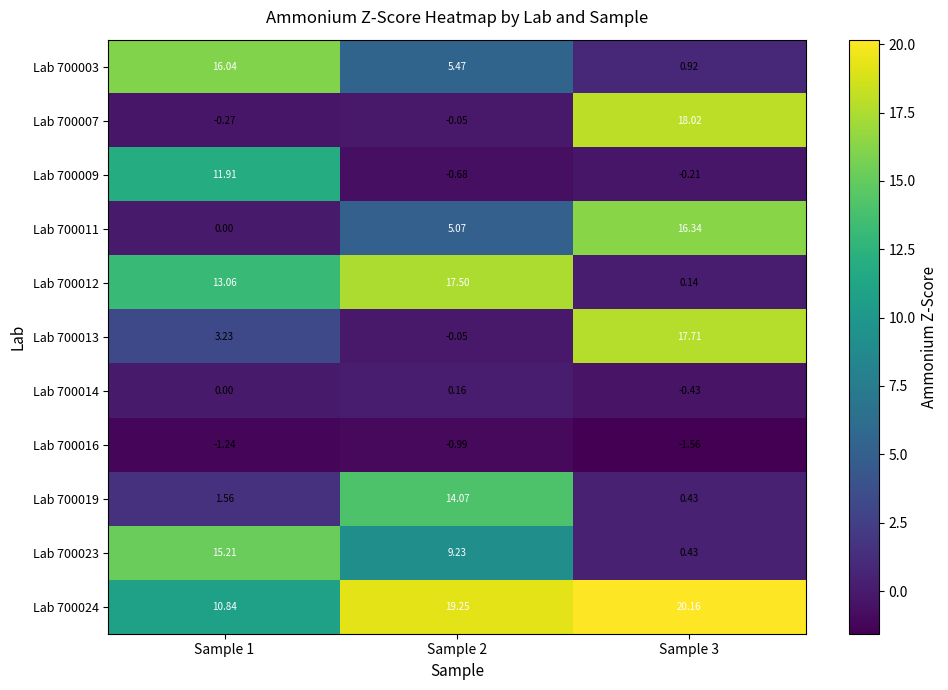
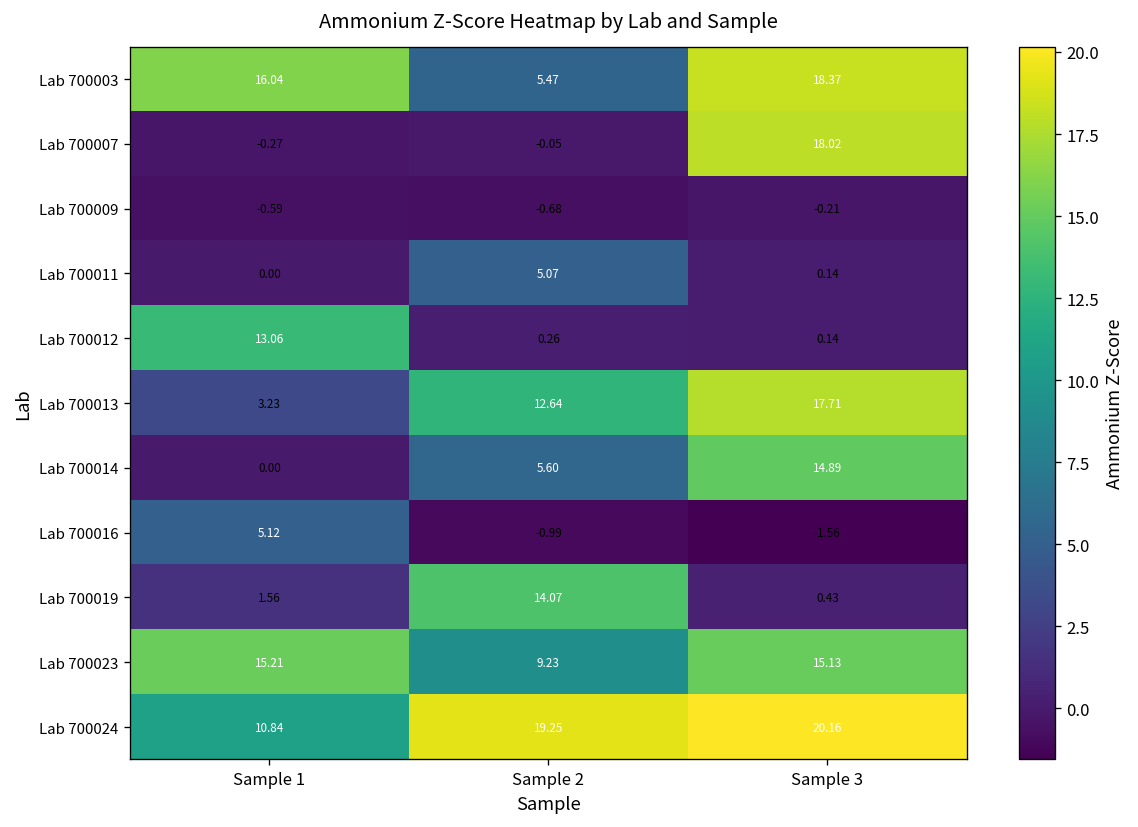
Lab 700003, Sample 3: 0.92 -> 18.37
Lab 700009, Sample 1: 11.91 -> -0.59
Lab 700011, Sample 3: 16.34 -> 0.14
Lab 700012, Sample 2: 17.50 -> 0.26
Lab 700013, Sample 2: -0.05 -> 12.64
Lab 700014, Sample 2: 0.16 -> 5.60
Lab 700014, Sample 3: -0.43 -> 14.89
Lab 700016, Sample 1: -1.24 -> 5.12
Lab 700023, Sample 3: 0.43 -> 15.13
